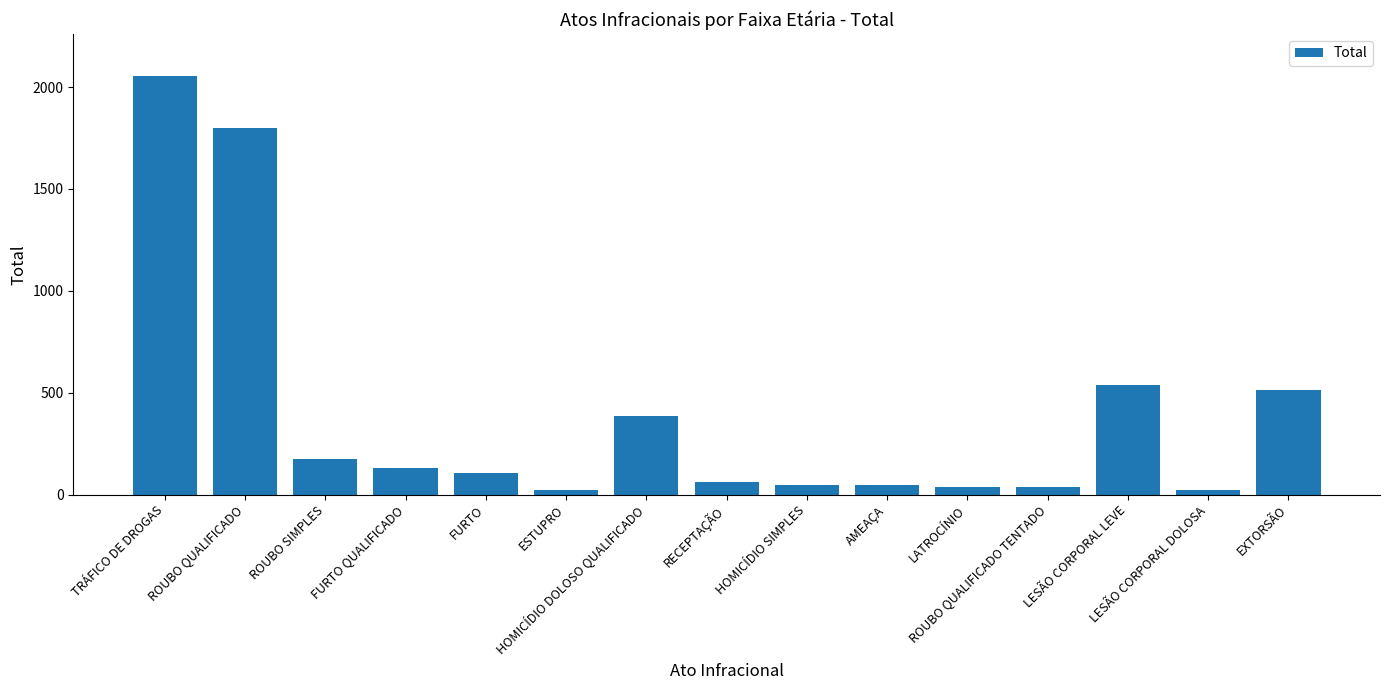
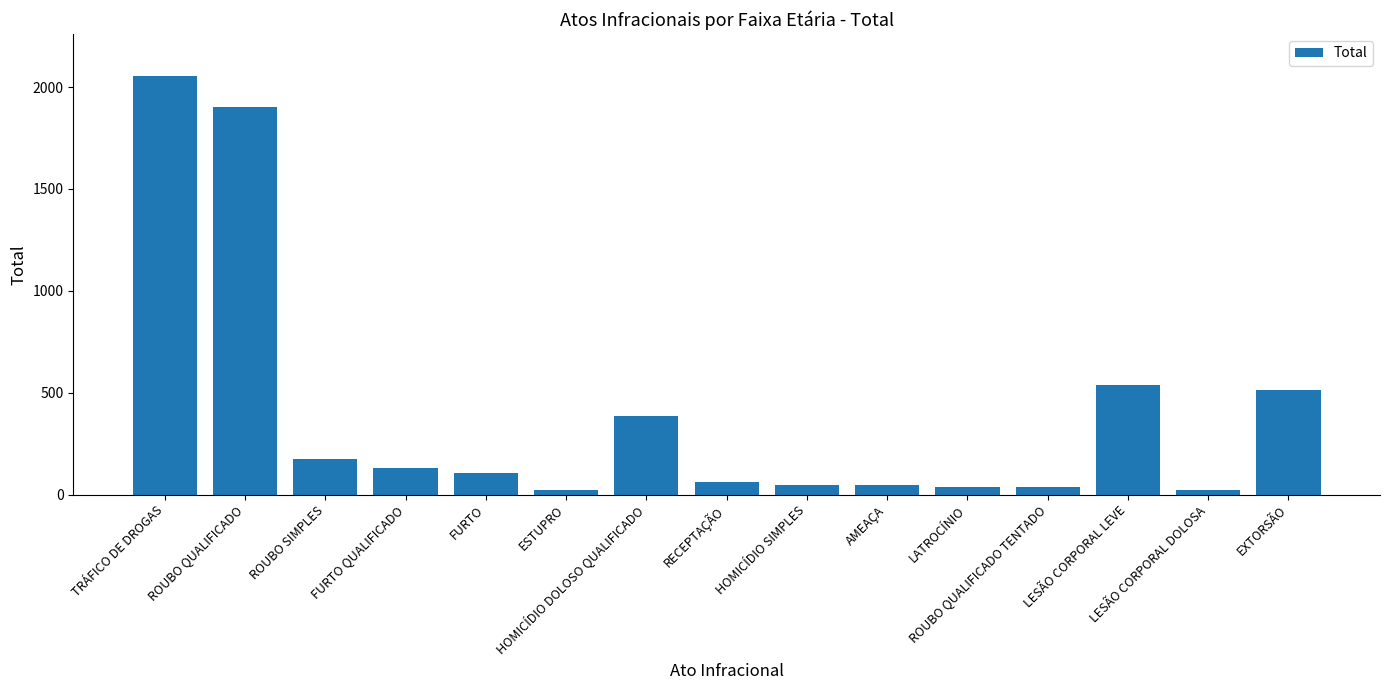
ROUBO QUALIFICADO: 1800 -> 1900
